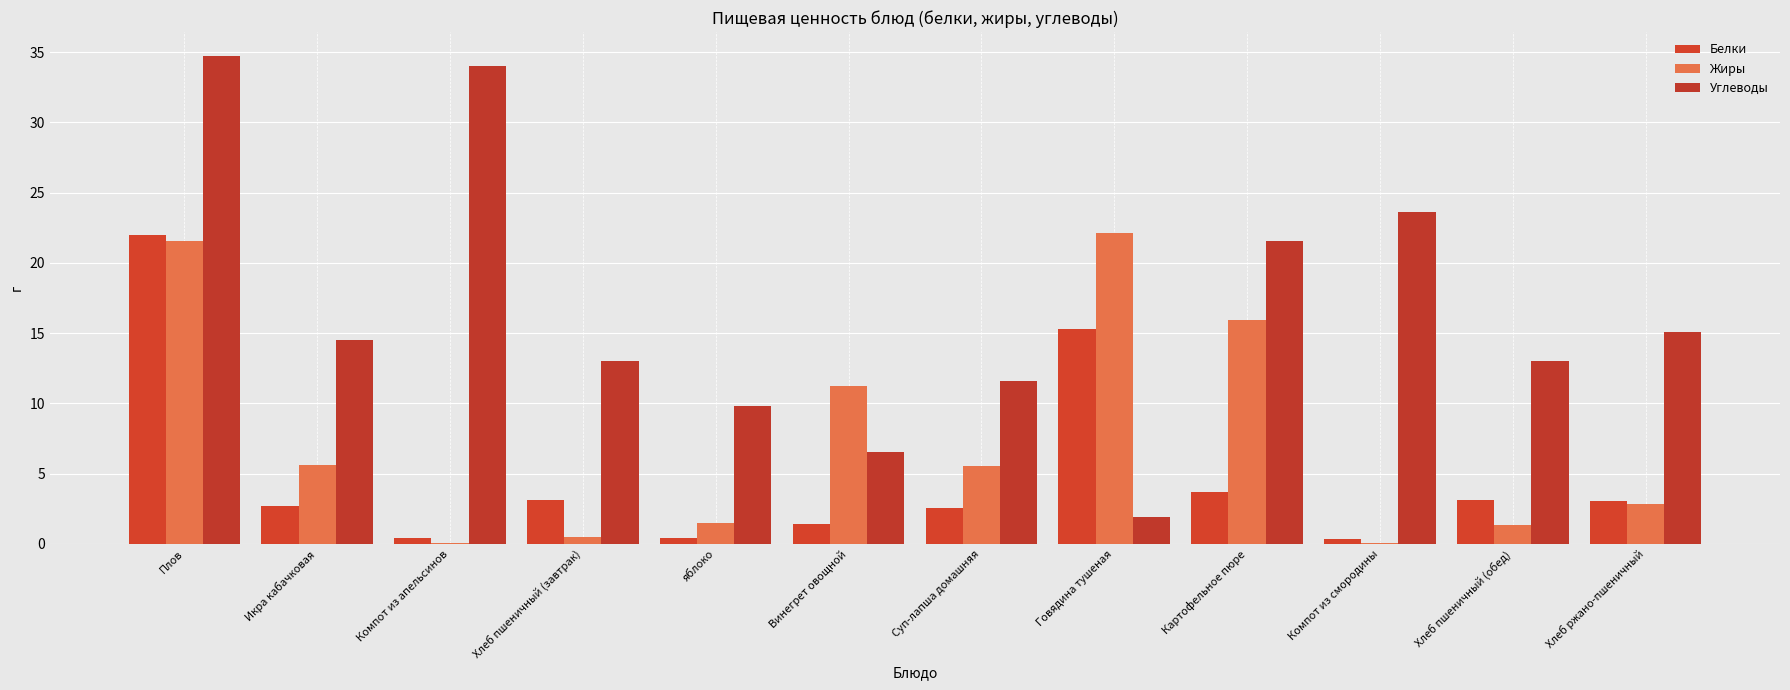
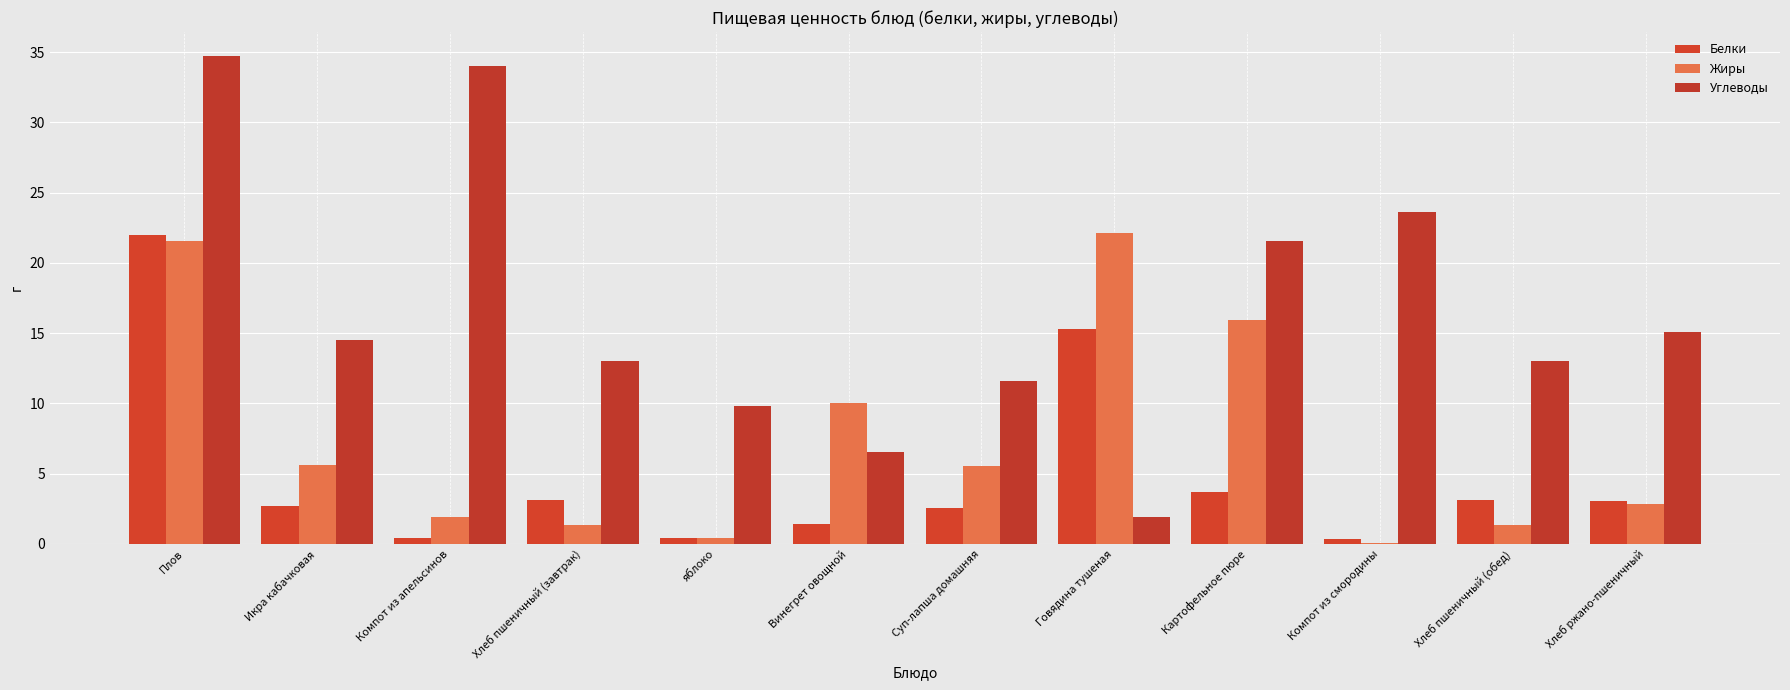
Жиры, Компот из апельсинов: 0.1 -> 1.9
Жиры, Хлеб пшеничный (завтрак): 0.5 -> 1.4
Жиры, яблоко: 1.5 -> 0.4
Жиры, Винегрет овощной: 11.3 -> 10.0
